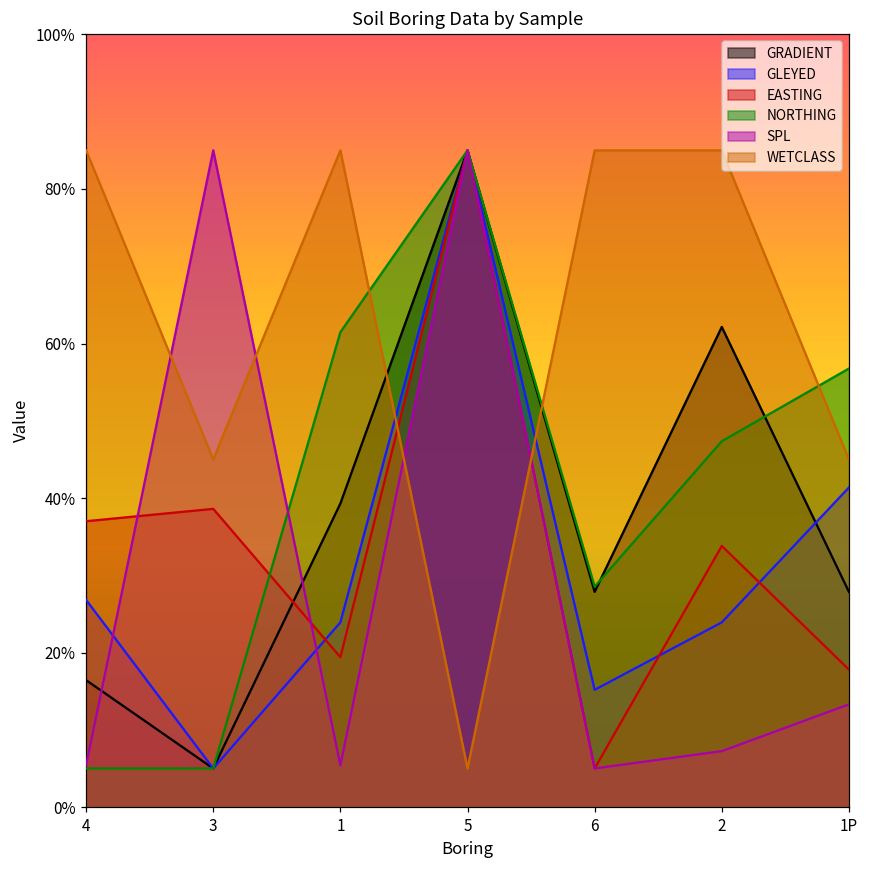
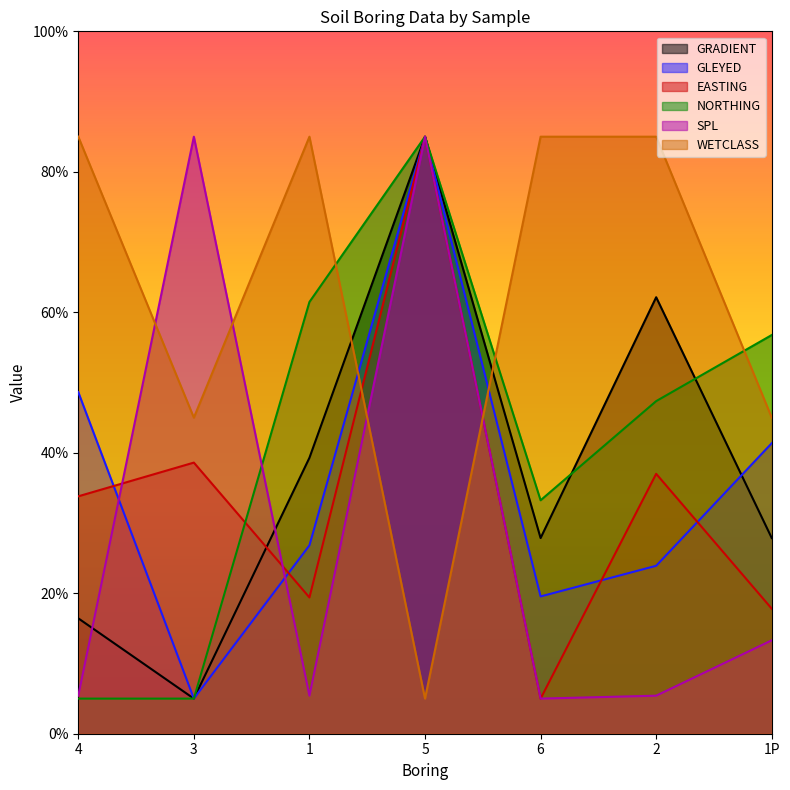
GLEYED, 4: 27% -> 49%
EASTING, 4: 37% -> 34%
GLEYED, 1: 24% -> 27%
GLEYED, 6: 15% -> 20%
NORTHING, 6: 29% -> 33%
EASTING, 2: 34% -> 37%
SPL, 2: 7% -> 5%
